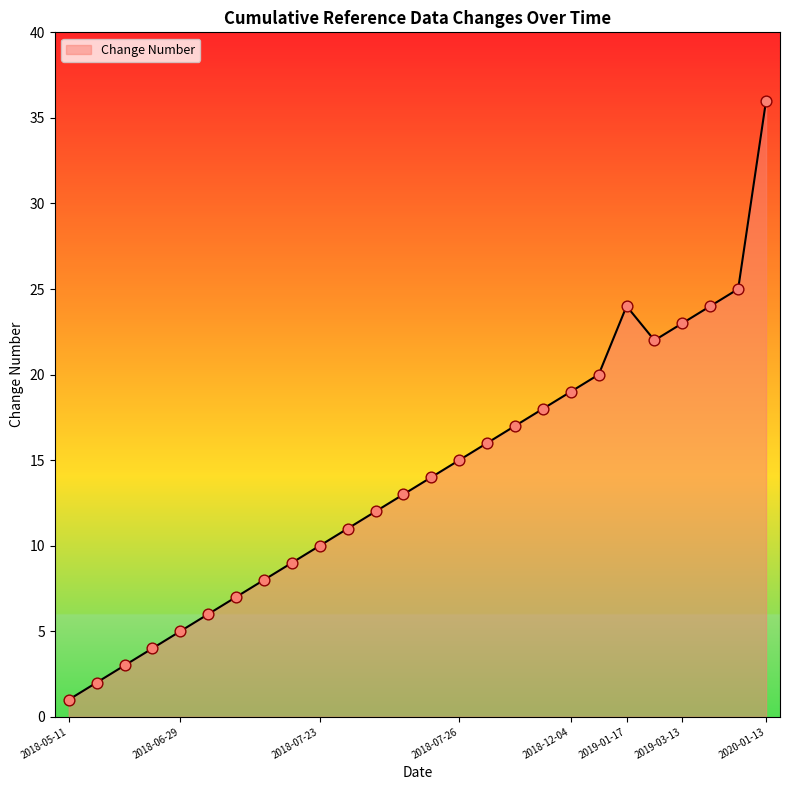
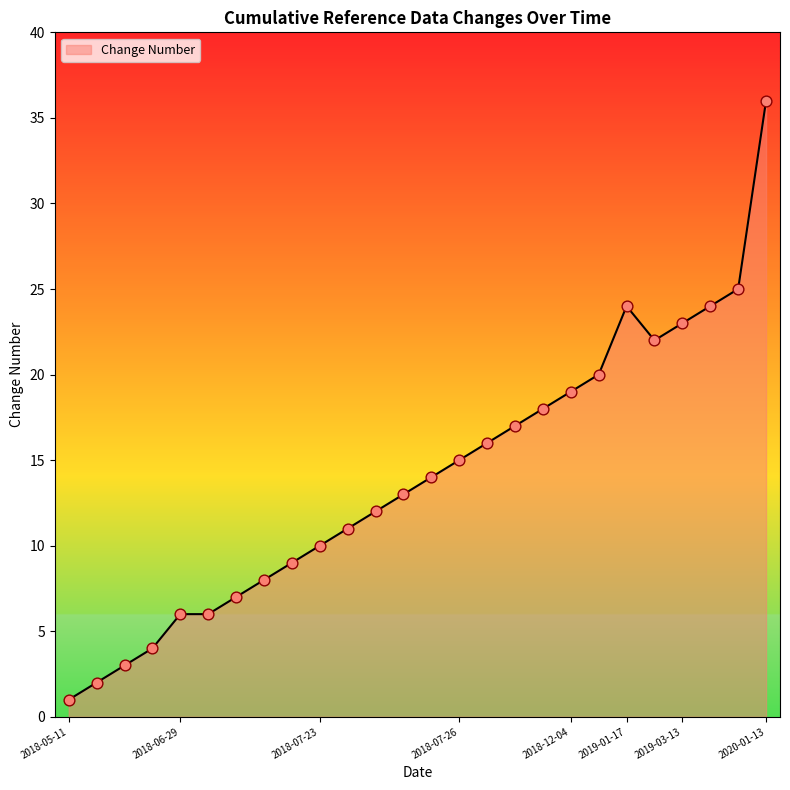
2018-06-29: 5 -> 6
